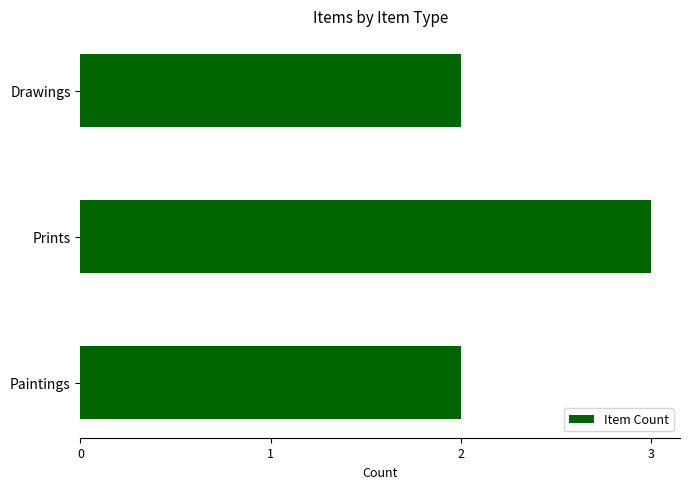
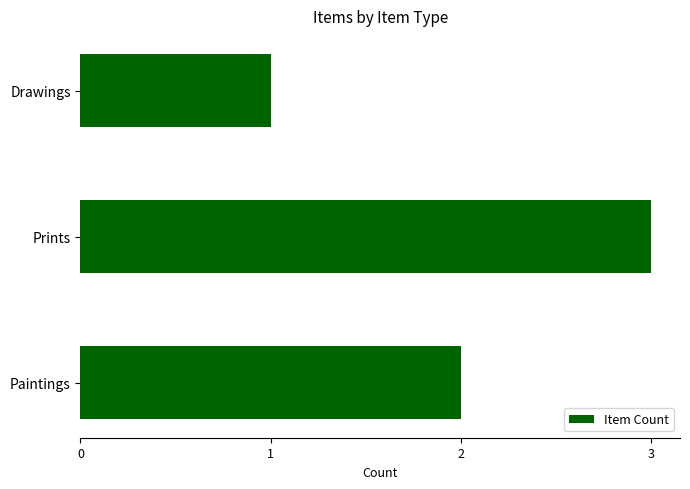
Drawings: 2 -> 1
